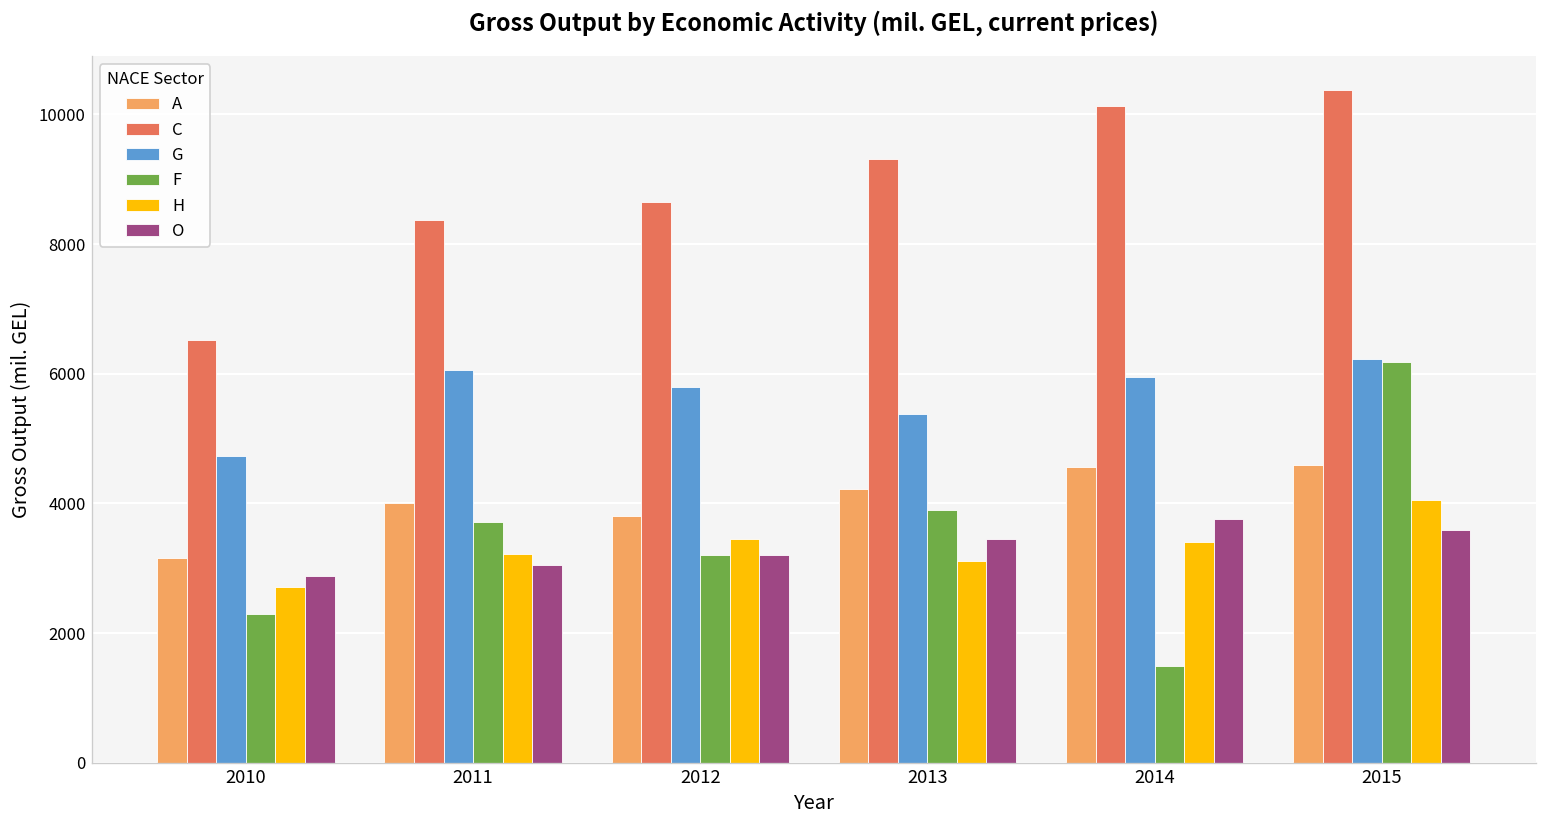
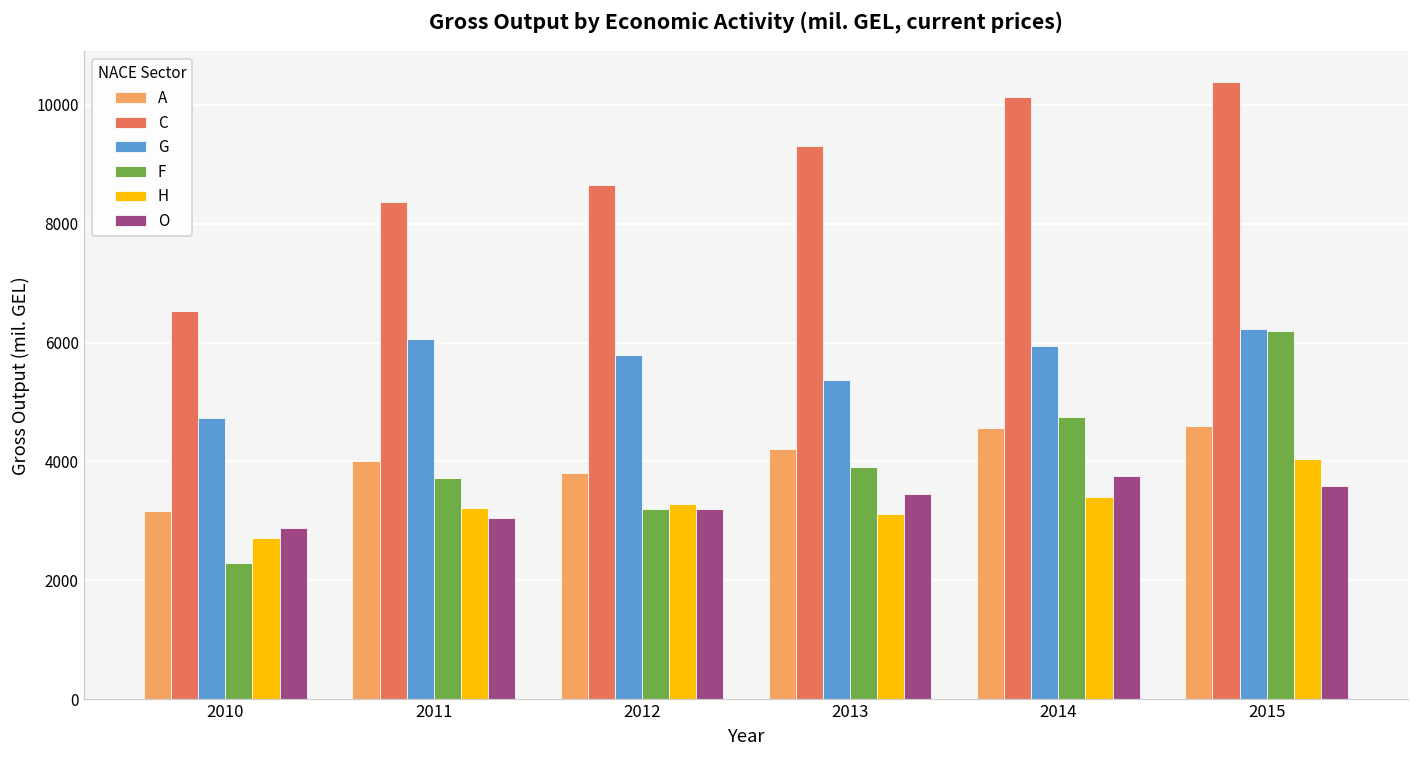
H, 2012: 3500 -> 3300
F, 2014: 1500 -> 4800
